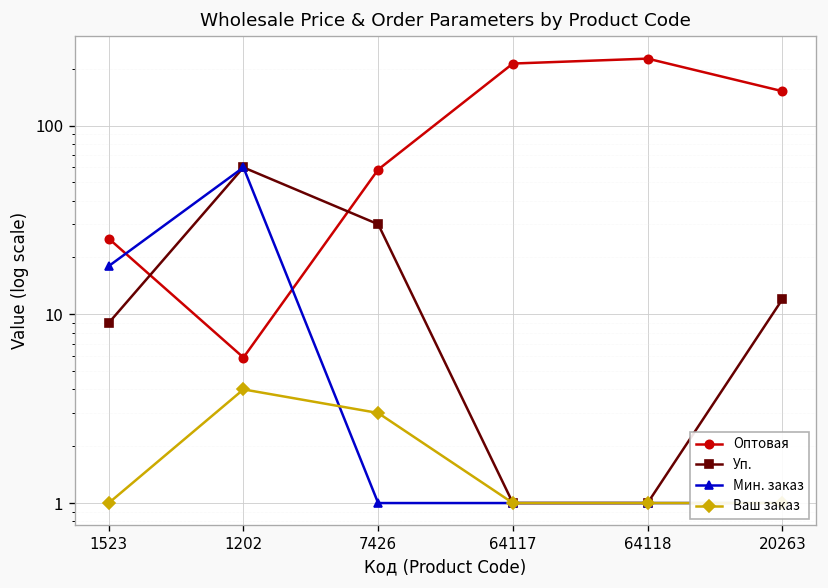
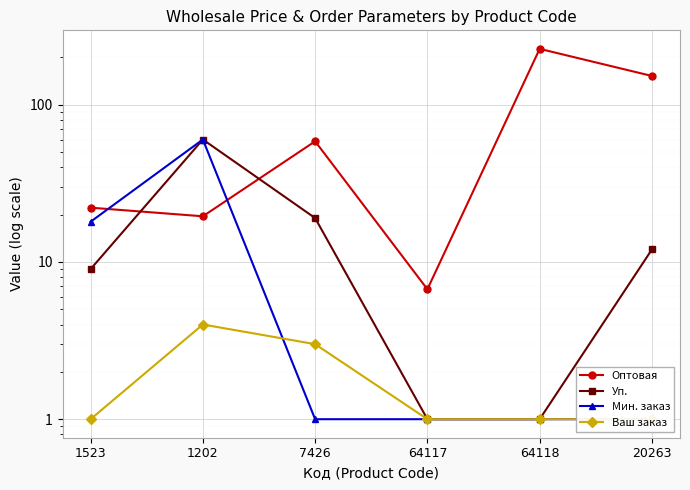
Оптовая, 1523: 25 -> 22
Оптовая, 1202: 5.9 -> 20
Уп., 7426: 30 -> 19
Оптовая, 64117: 210 -> 6.7
